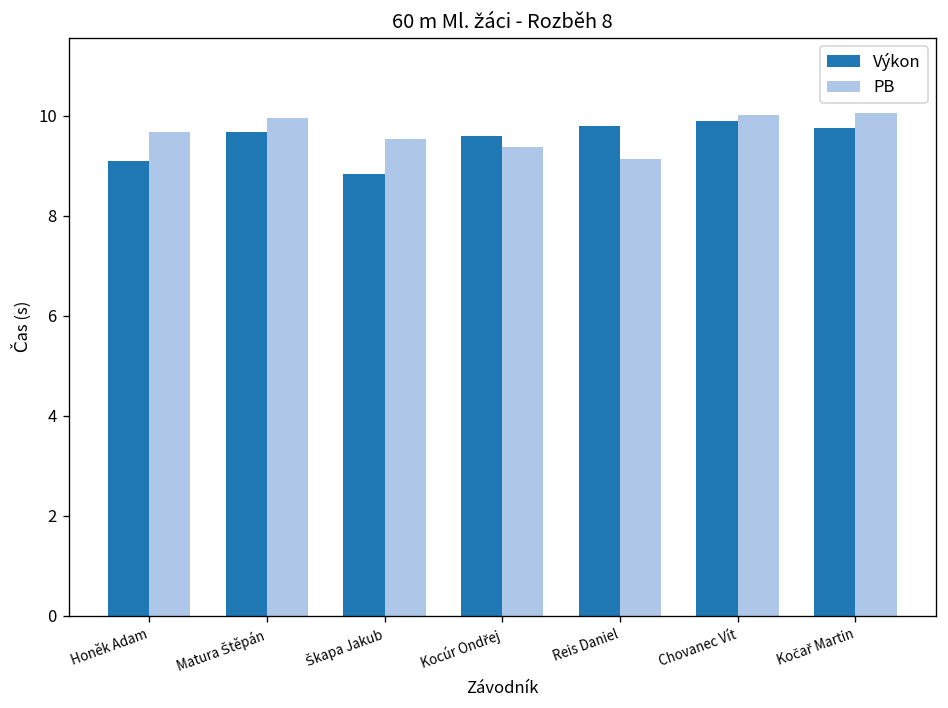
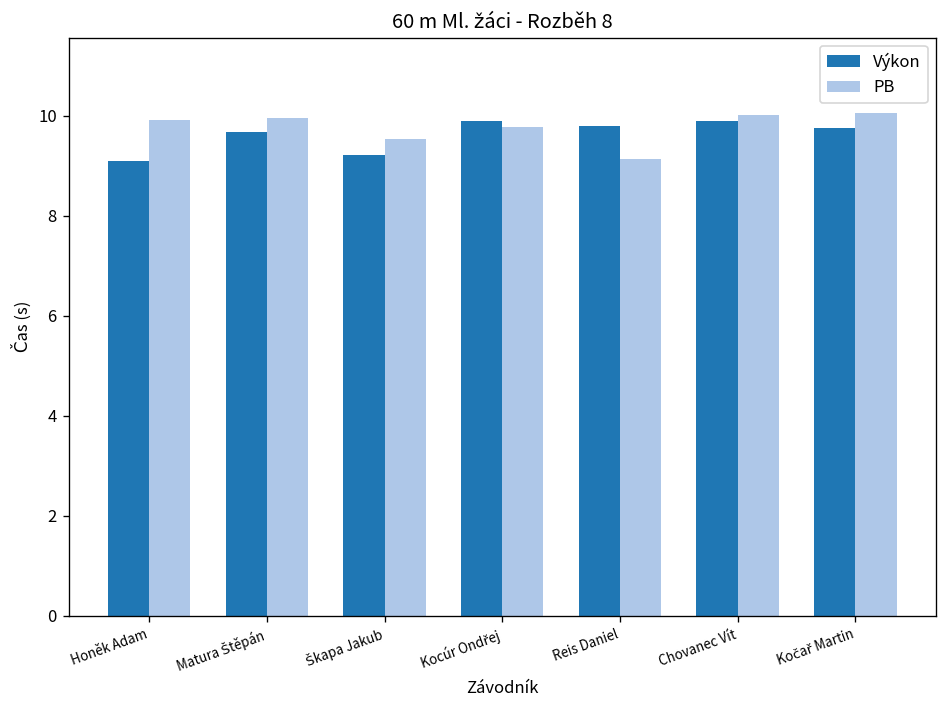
PB, Honěk Adam: 9.7 -> 9.9
Výkon, Škapa Jakub: 8.8 -> 9.2
Výkon, Kocúr Ondřej: 9.6 -> 9.9
PB, Kocúr Ondřej: 9.4 -> 9.8
